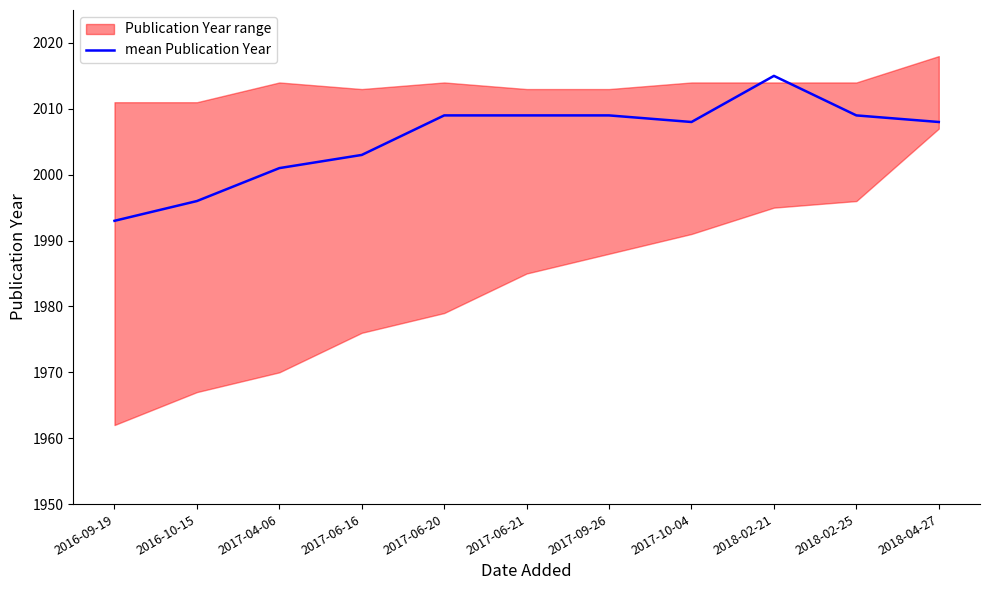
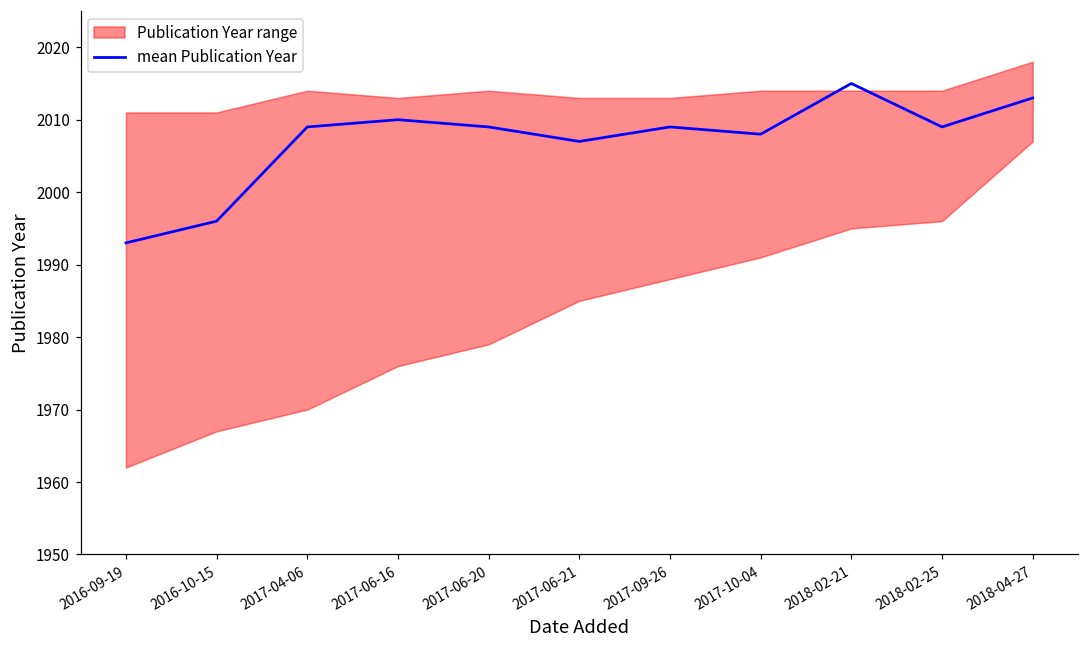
mean Publication Year, 2017-04-06: 2001 -> 2009
mean Publication Year, 2017-06-16: 2003 -> 2010
mean Publication Year, 2017-06-21: 2009 -> 2007
mean Publication Year, 2018-04-27: 2008 -> 2013
